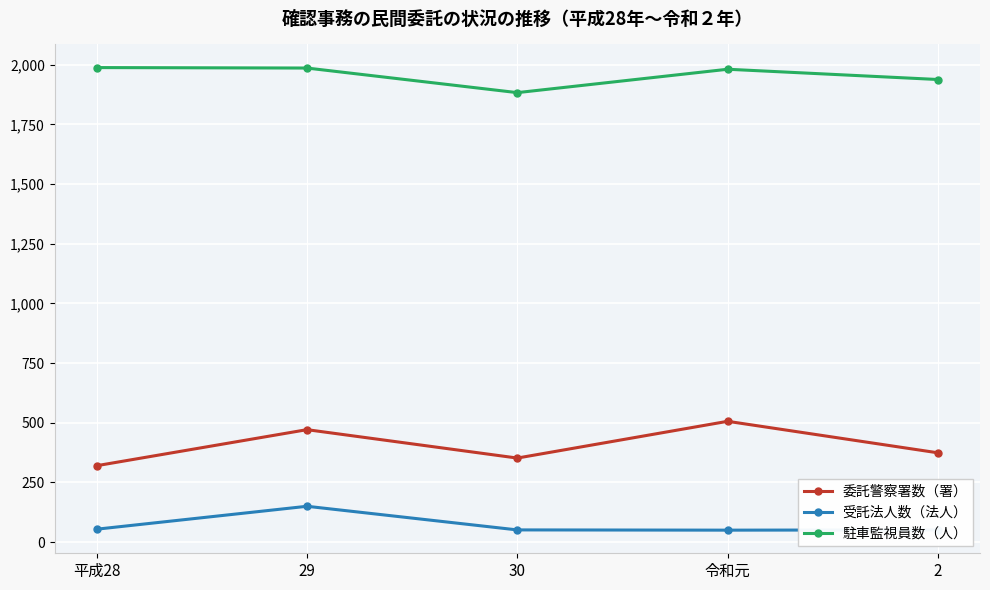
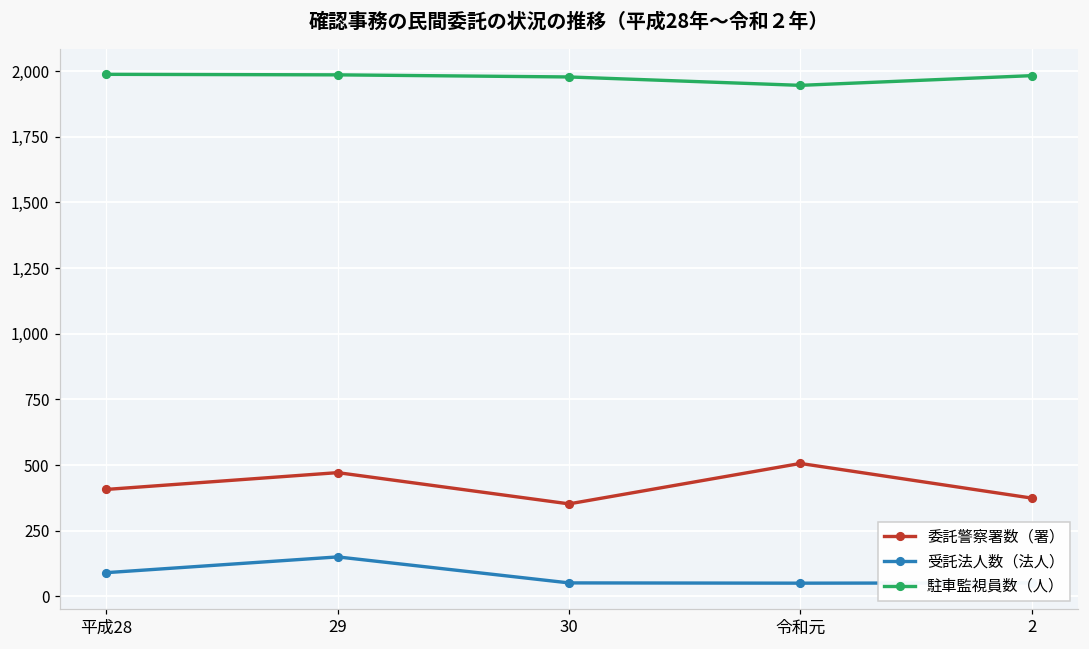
委託警察署数（署）, 平成28: 320 -> 410
受託法人数（法人）, 平成28: 50 -> 90
駐車監視員数（人）, 30: 1,880 -> 1,980
駐車監視員数（人）, 令和元: 1,980 -> 1,950
駐車監視員数（人）, 2: 1,940 -> 1,980
